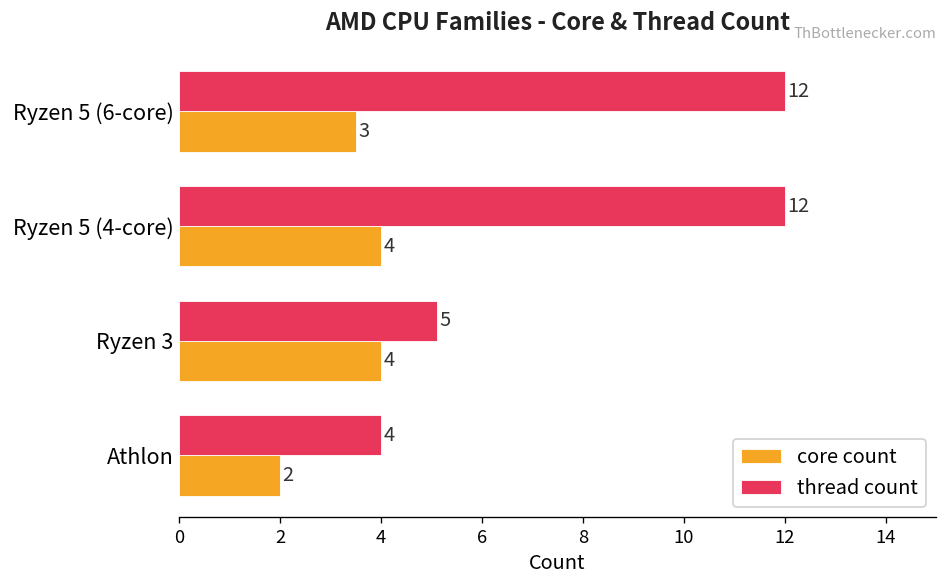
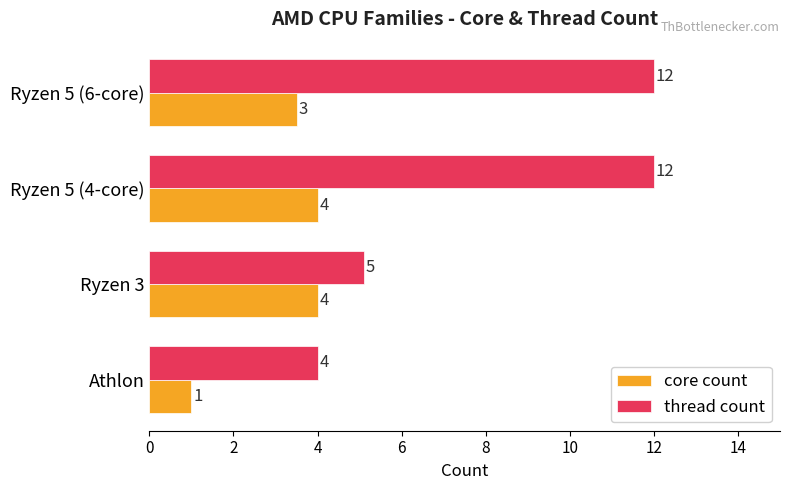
core count, Athlon: 2 -> 1
